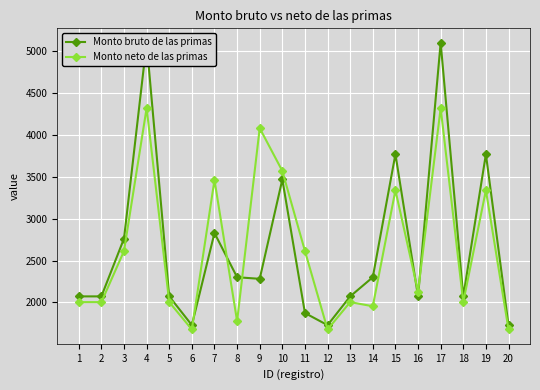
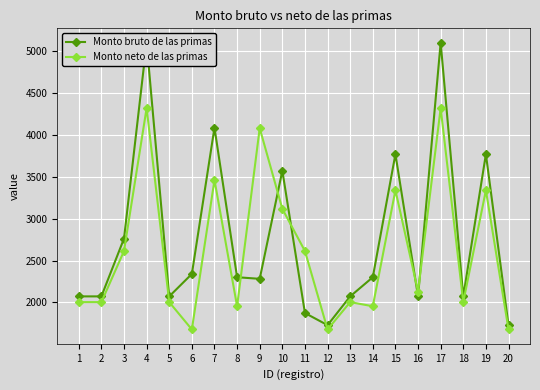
Monto bruto de las primas, 6: 1700 -> 2300
Monto bruto de las primas, 7: 2800 -> 4100
Monto neto de las primas, 8: 1800 -> 2000
Monto bruto de las primas, 10: 3500 -> 3600
Monto neto de las primas, 10: 3600 -> 3100
